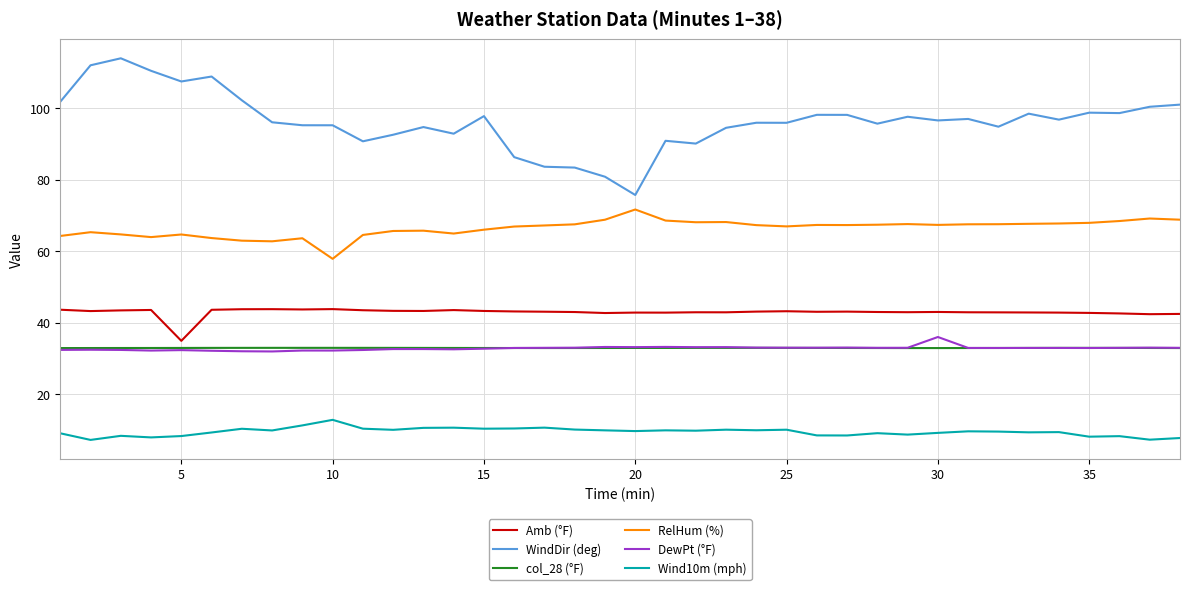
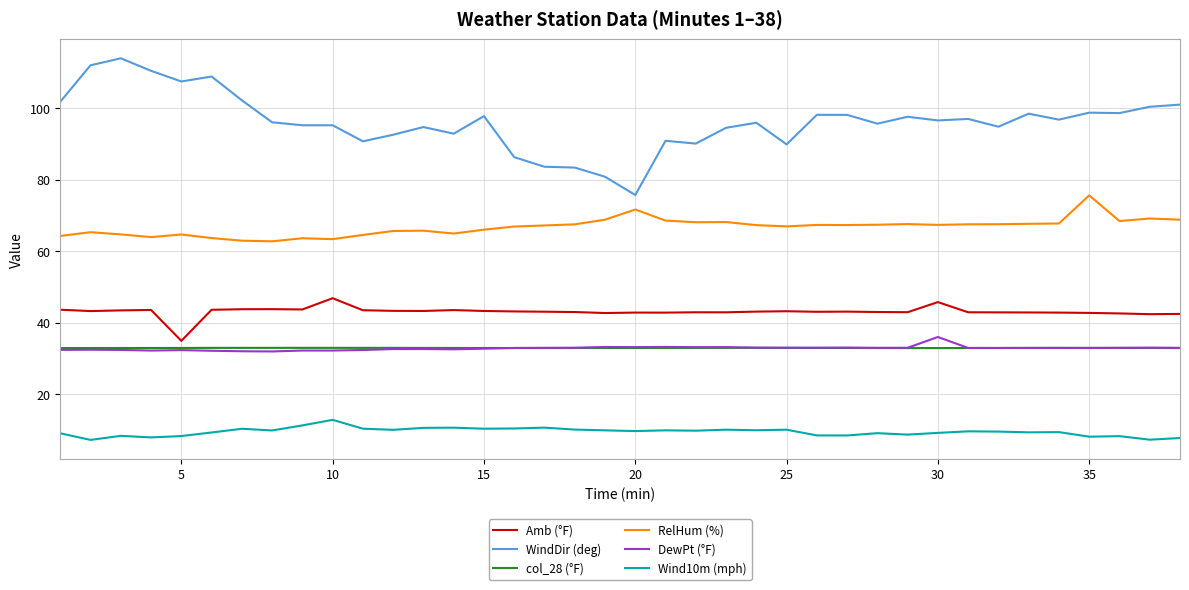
Amb (°F), 10: 44 -> 47
RelHum (%), 10: 58 -> 63
WindDir (deg), 25: 96 -> 90
Amb (°F), 30: 43 -> 46
RelHum (%), 35: 68 -> 76
